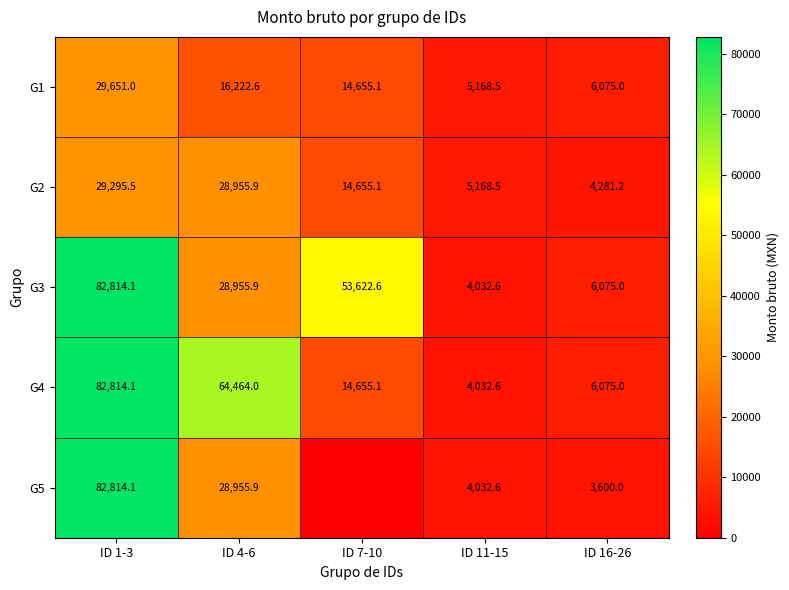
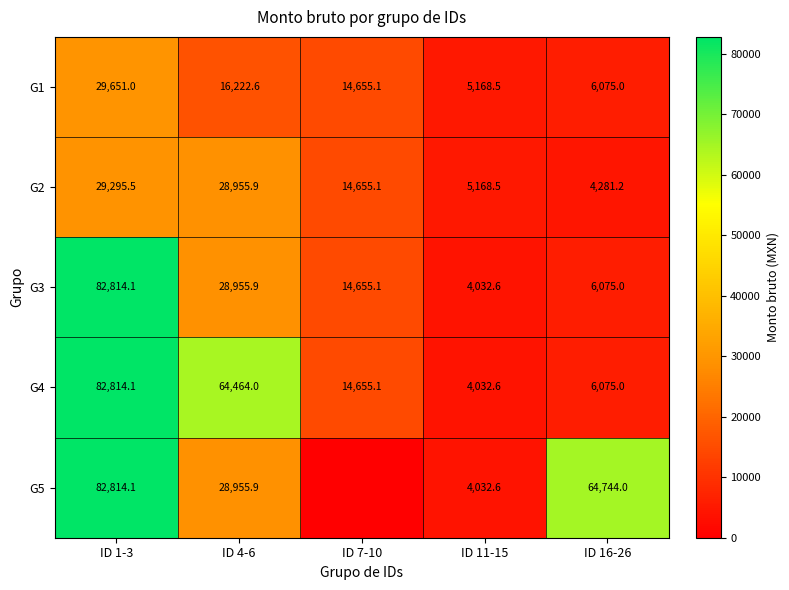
G3, ID 7-10: 53,622.6 -> 14,655.1
G5, ID 16-26: 3,600.0 -> 64,744.0
